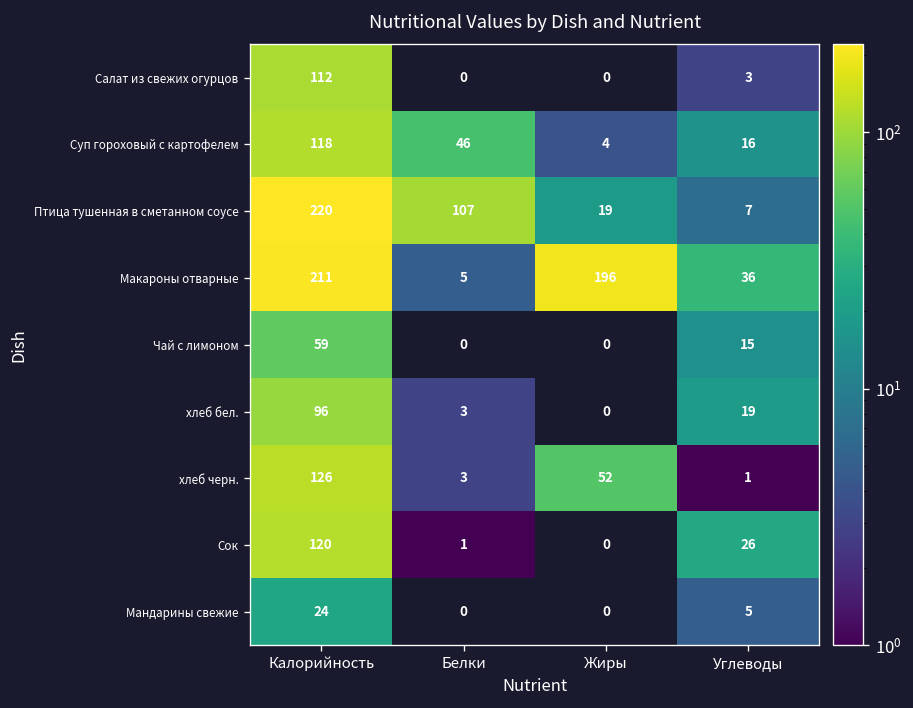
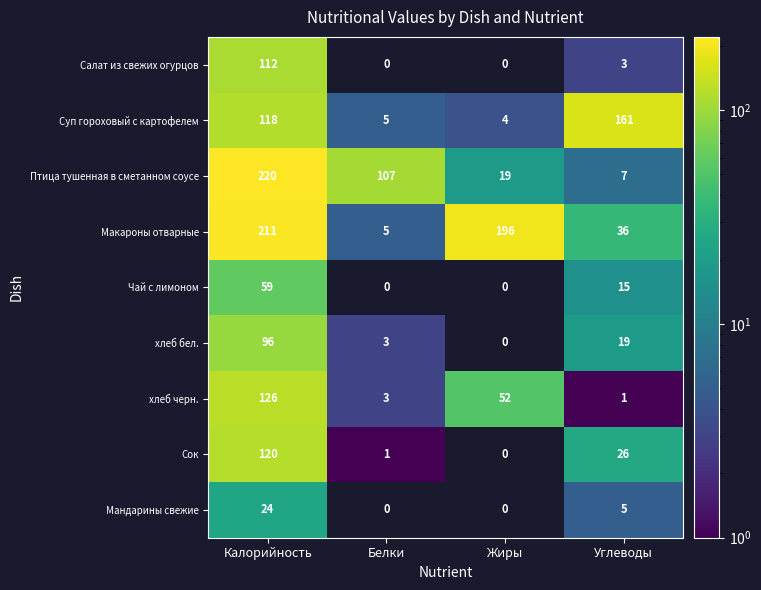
Суп гороховый с картофелем, Белки: 46 -> 5
Суп гороховый с картофелем, Углеводы: 16 -> 161
